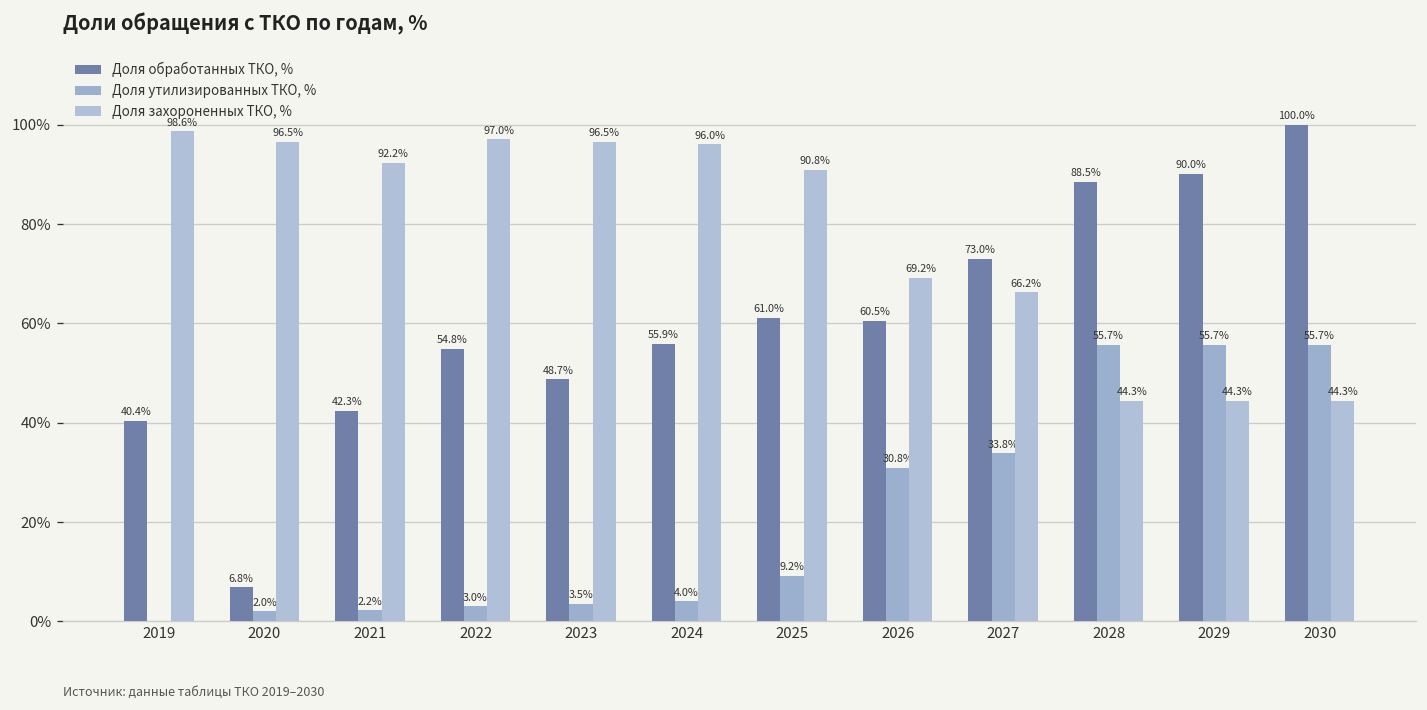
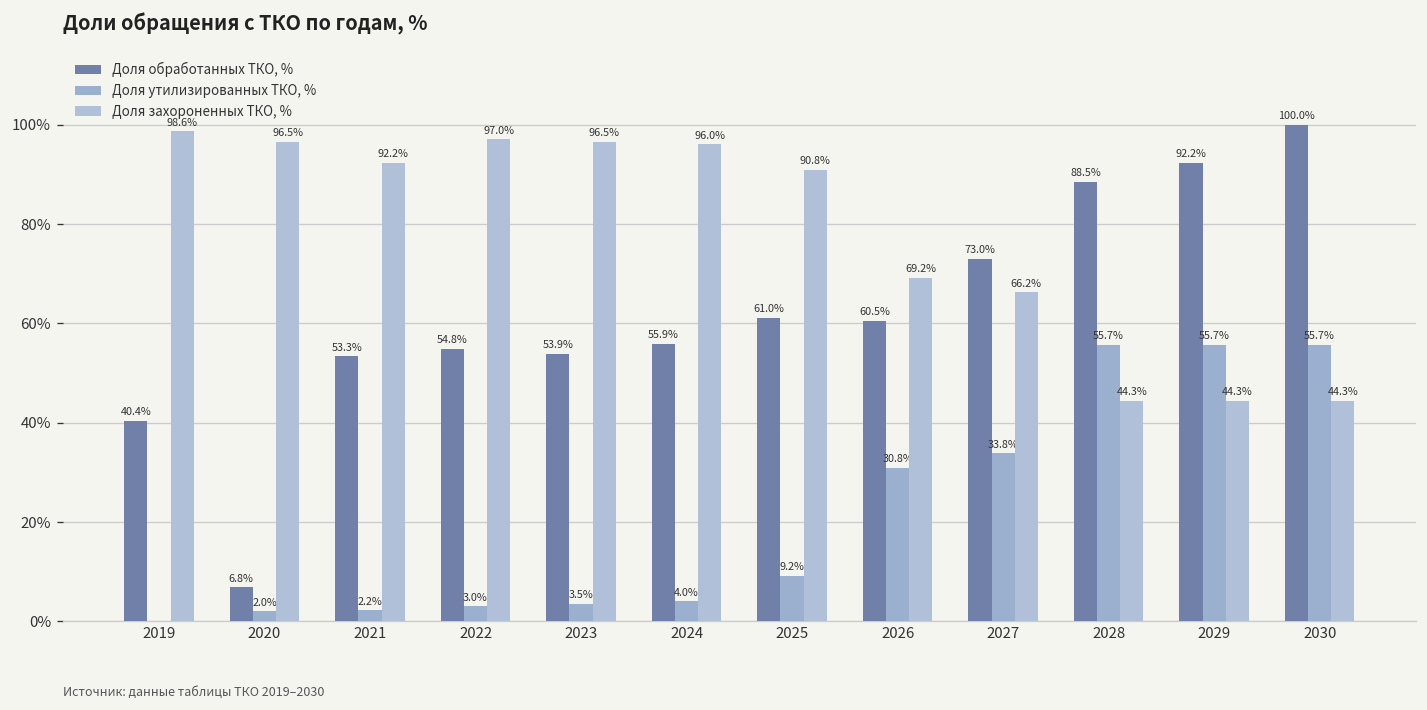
Доля обработанных ТКО, %, 2021: 42.3% -> 53.3%
Доля обработанных ТКО, %, 2023: 48.7% -> 53.9%
Доля обработанных ТКО, %, 2029: 90.0% -> 92.2%
